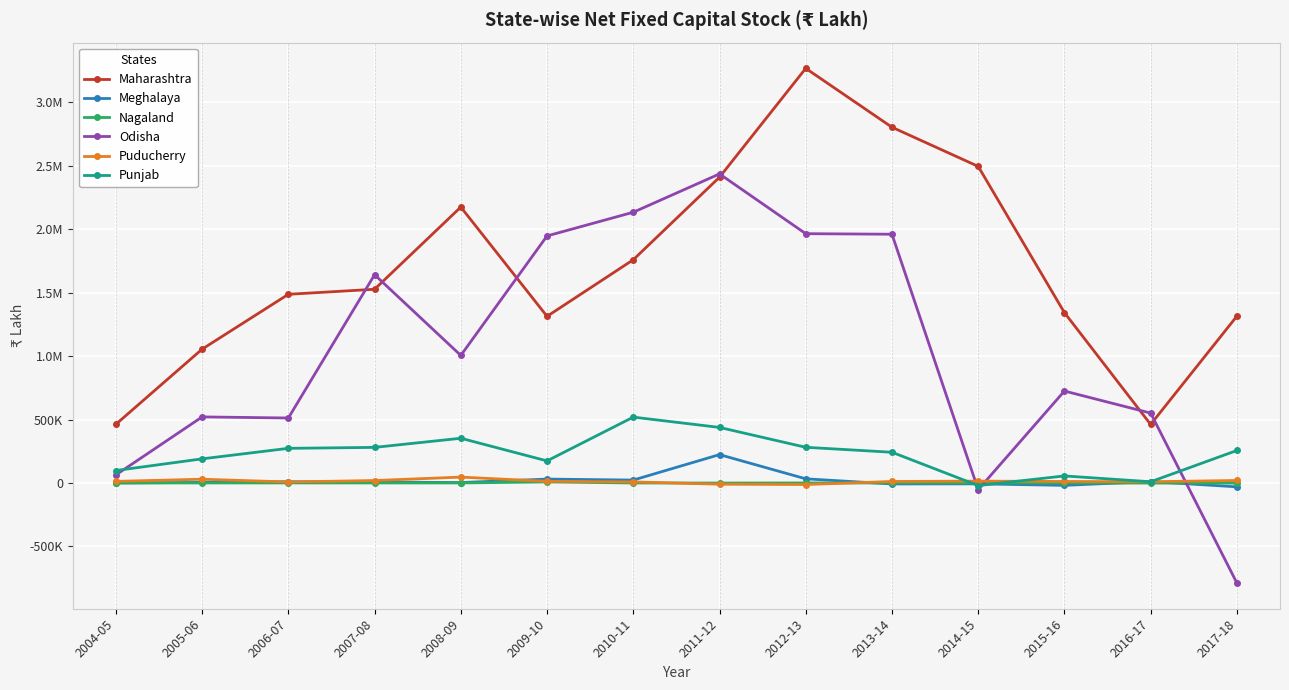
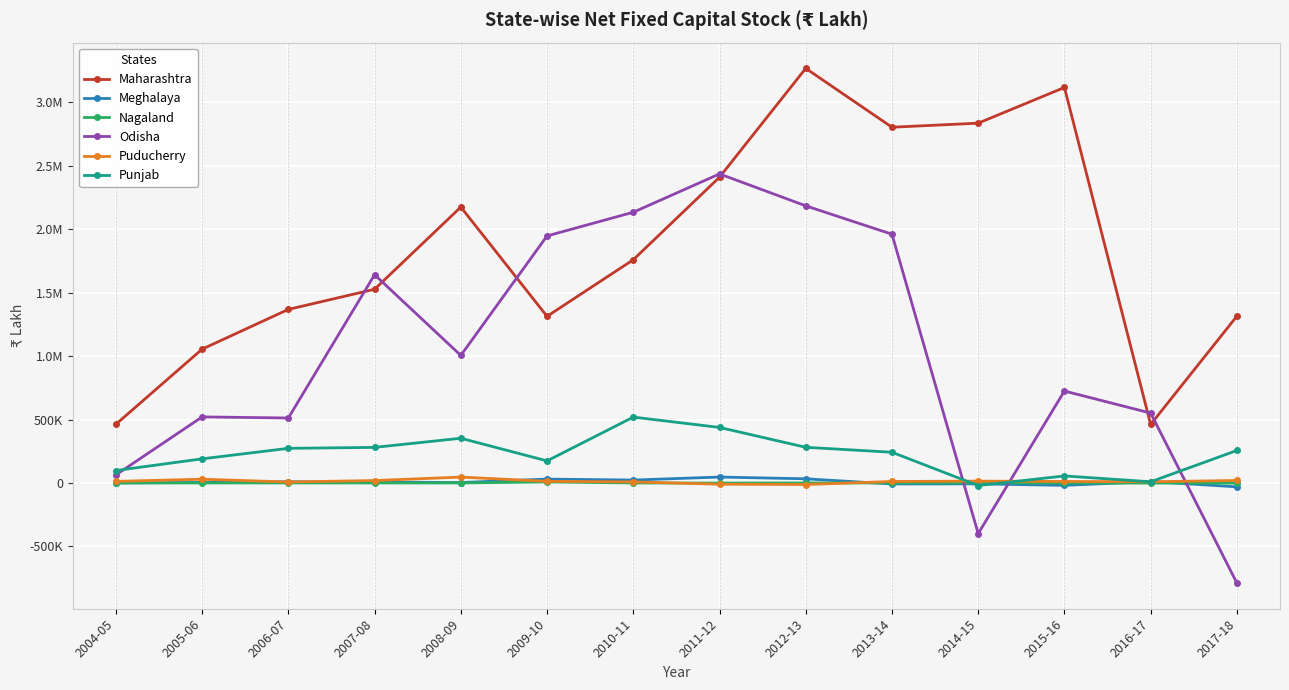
Maharashtra, 2006-07: 1490000 -> 1370000
Meghalaya, 2011-12: 220000 -> 50000
Odisha, 2012-13: 1960000 -> 2180000
Maharashtra, 2014-15: 2500000 -> 2840000
Odisha, 2014-15: -50000 -> -400000
Maharashtra, 2015-16: 1340000 -> 3120000
